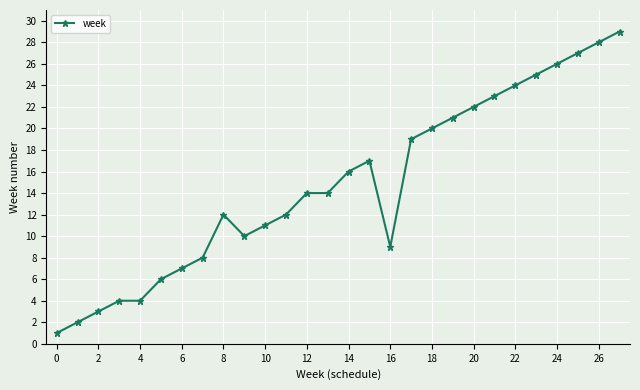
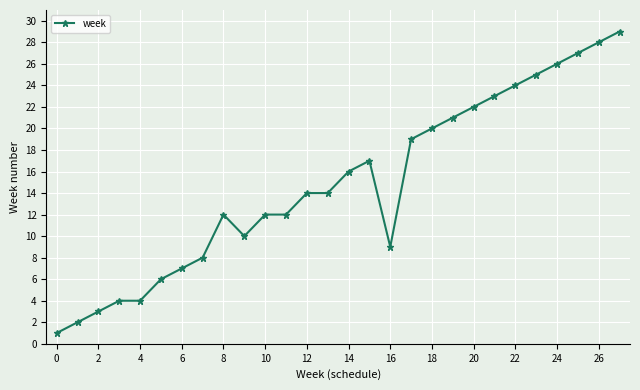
10: 11 -> 12
